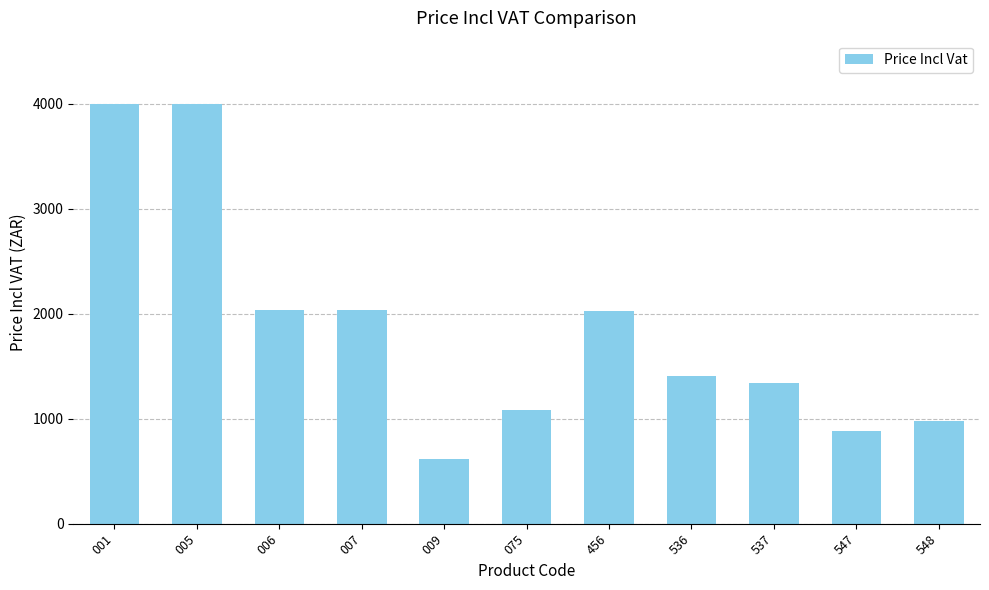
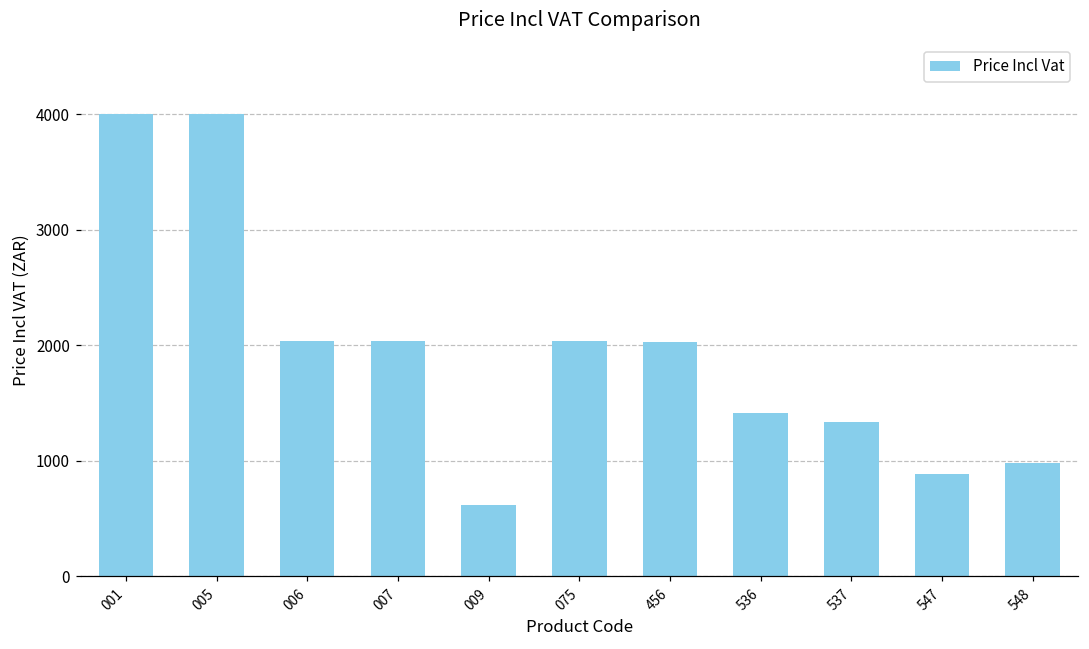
075: 1080 -> 2040
